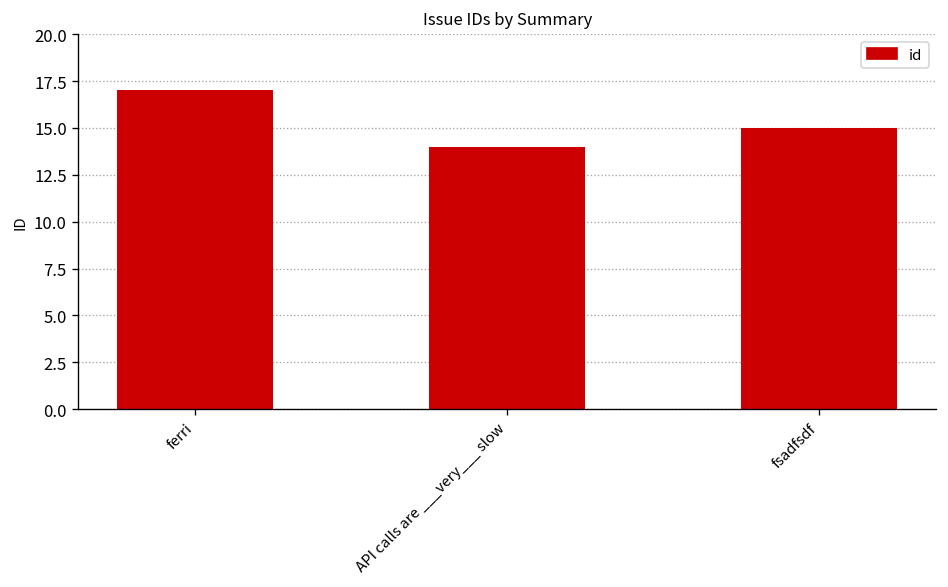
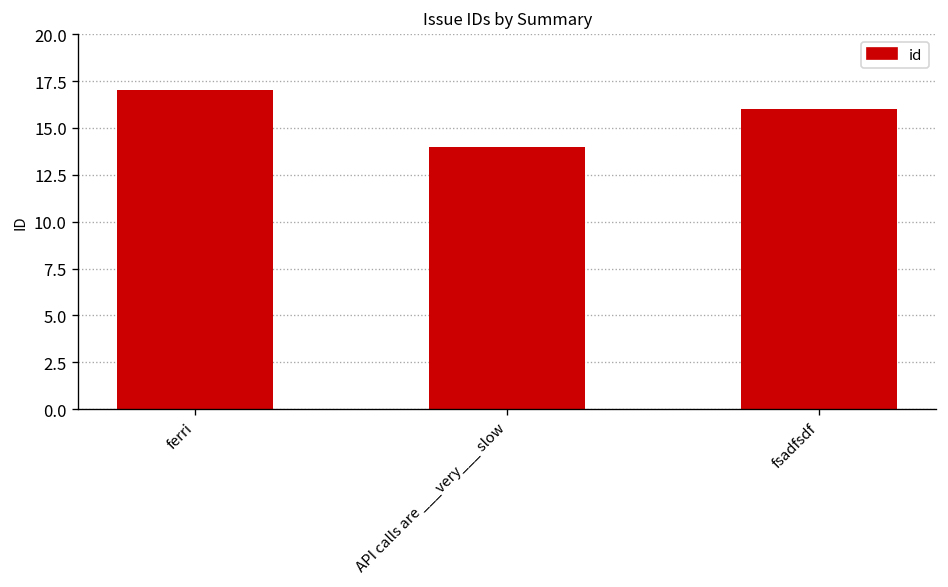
fsadfsdf: 15 -> 16
